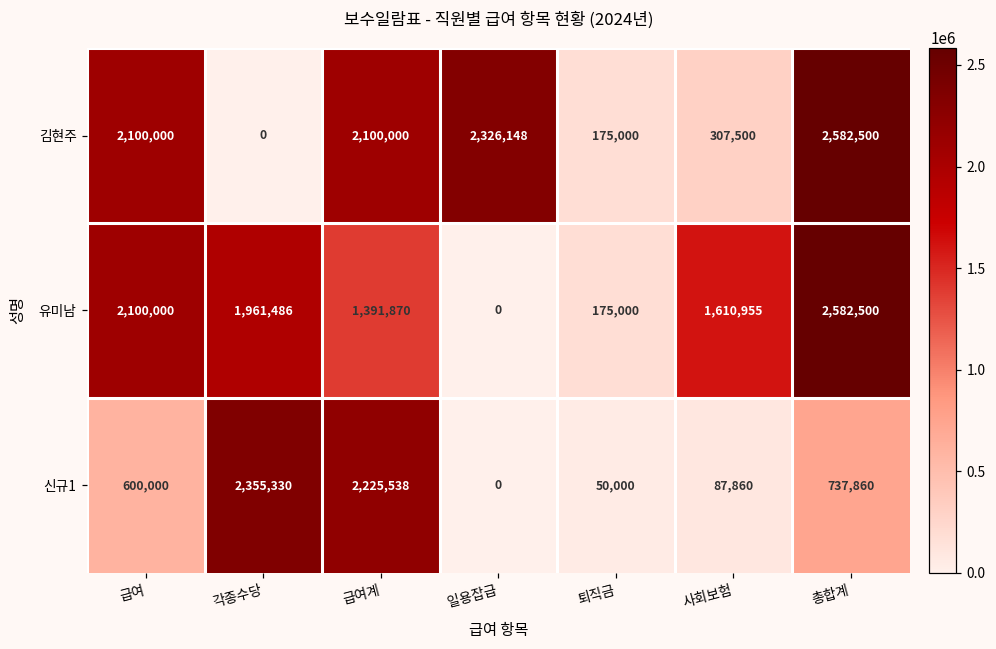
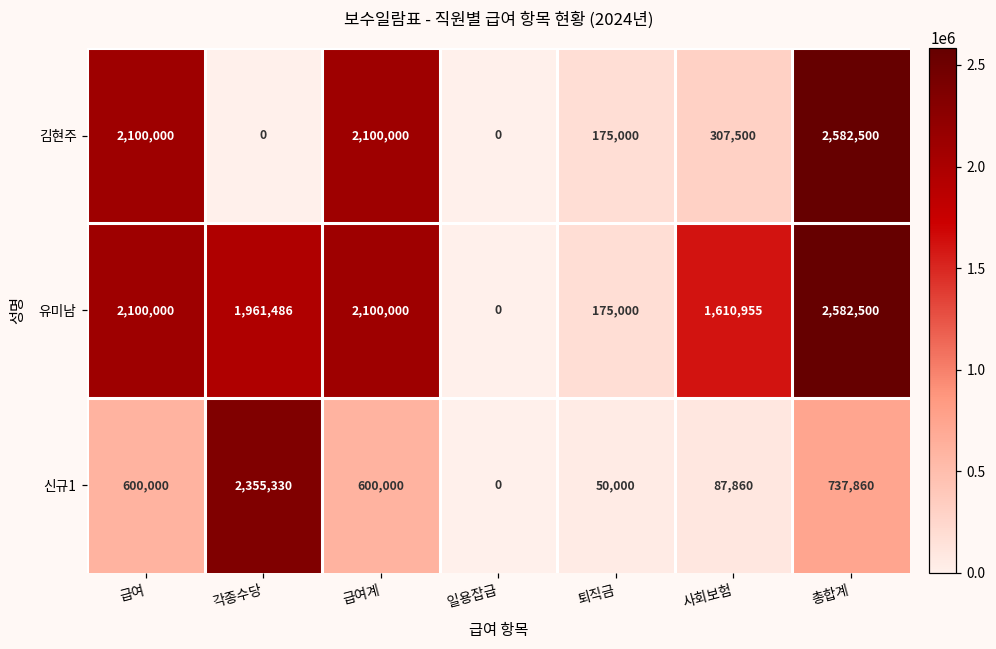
김현주, 일용잡급: 2,326,148 -> 0
유미남, 급여계: 1,391,870 -> 2,100,000
신규1, 급여계: 2,225,538 -> 600,000
